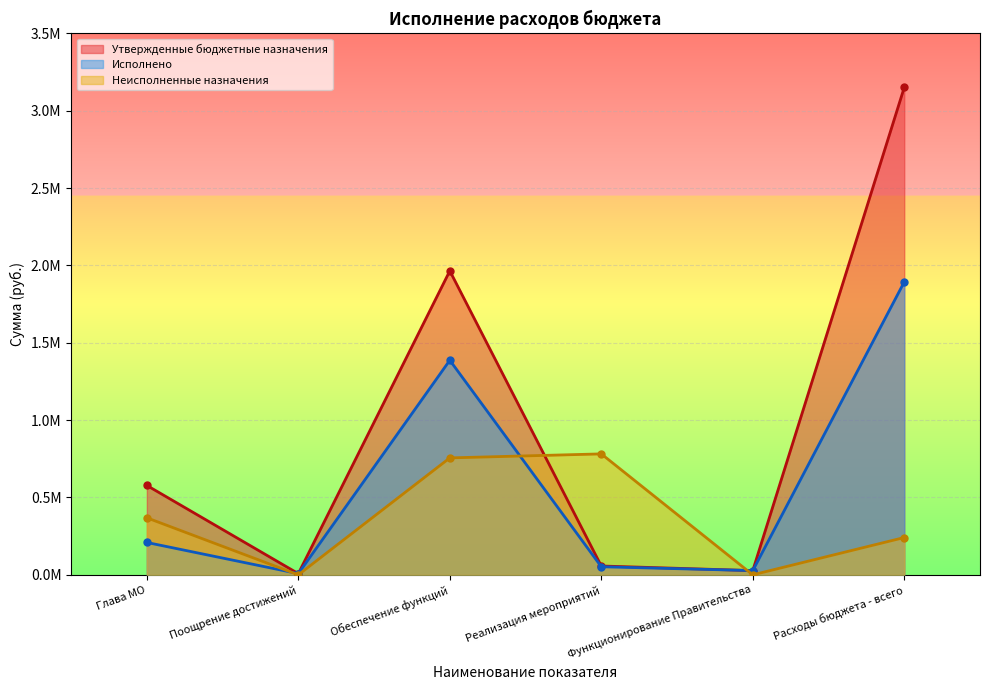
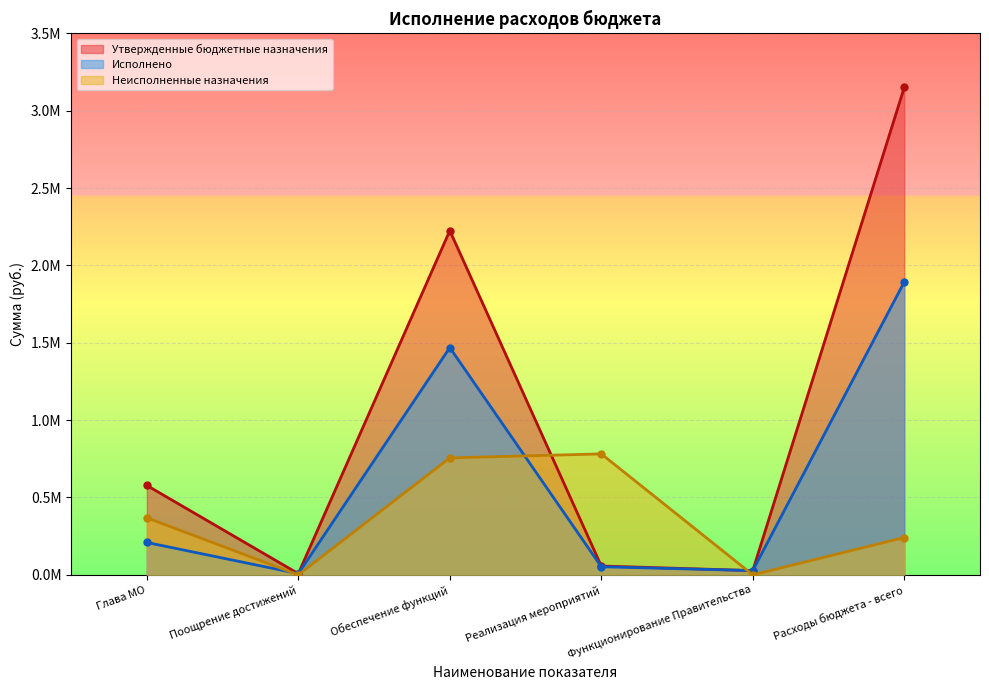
Утвержденные бюджетные назначения, Обеспечение функций: 1970000 -> 2230000
Исполнено, Обеспечение функций: 1390000 -> 1470000
